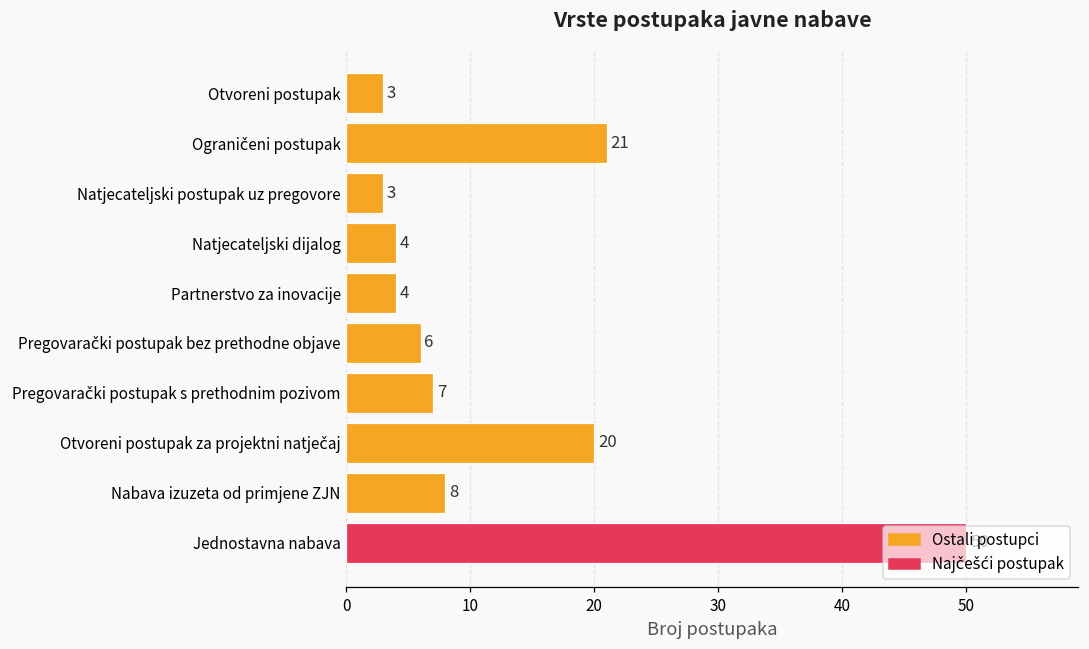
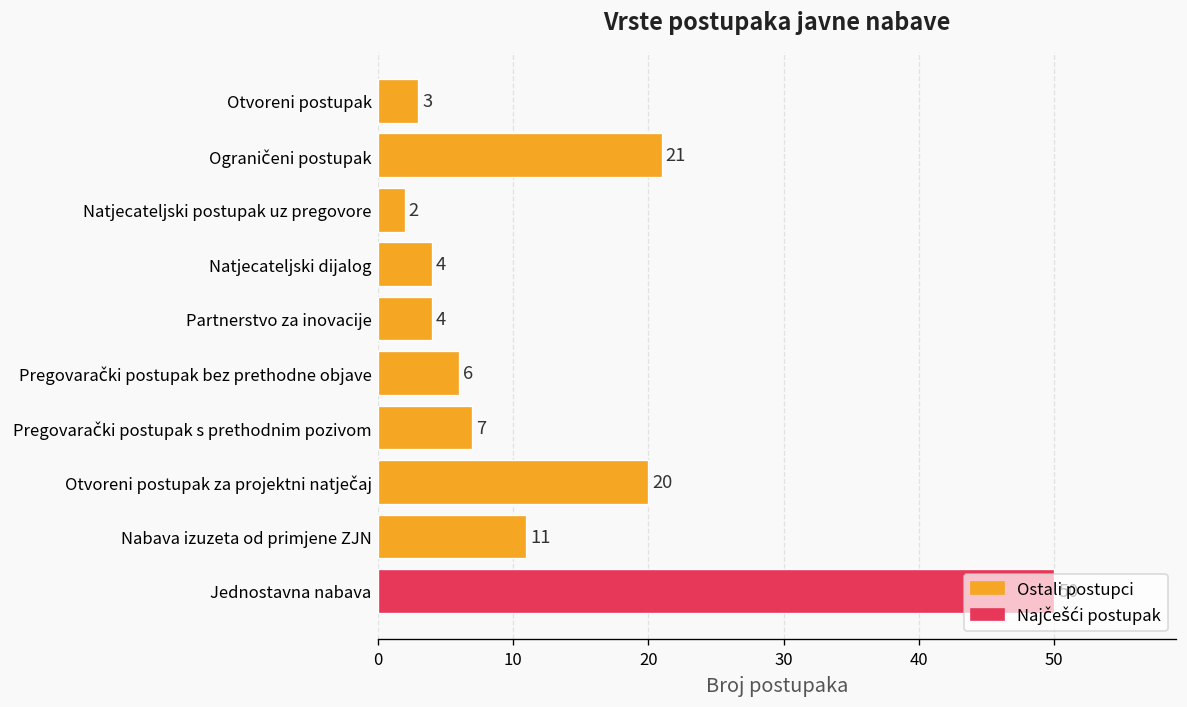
Natjecateljski postupak uz pregovore: 3 -> 2
Nabava izuzeta od primjene ZJN: 8 -> 11
